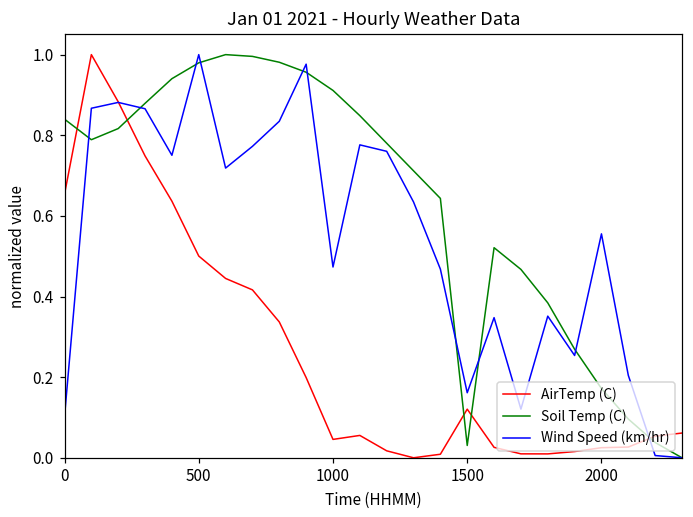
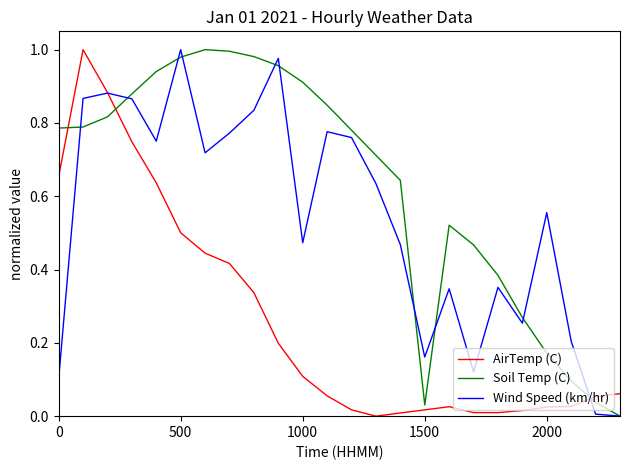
Soil Temp (C), 0: 0.84 -> 0.79
AirTemp (C), 1000: 0.05 -> 0.11
AirTemp (C), 1500: 0.12 -> 0.02
